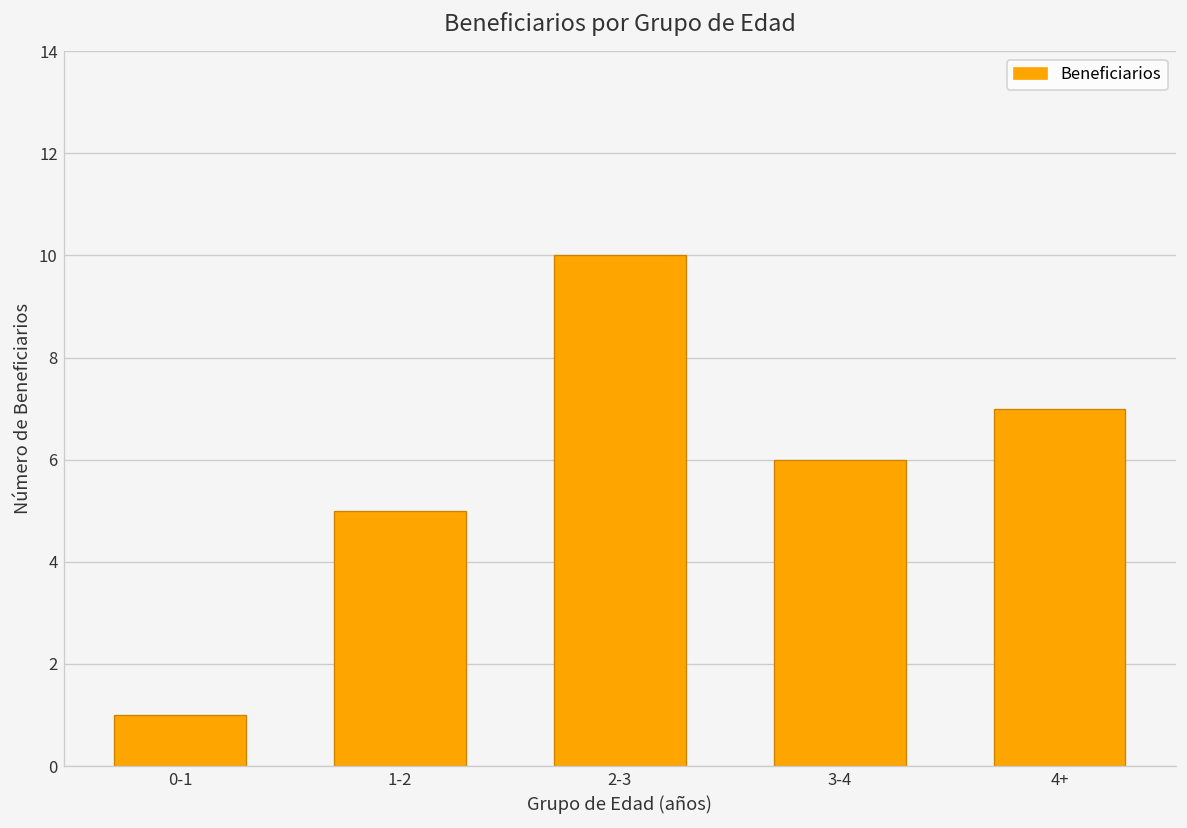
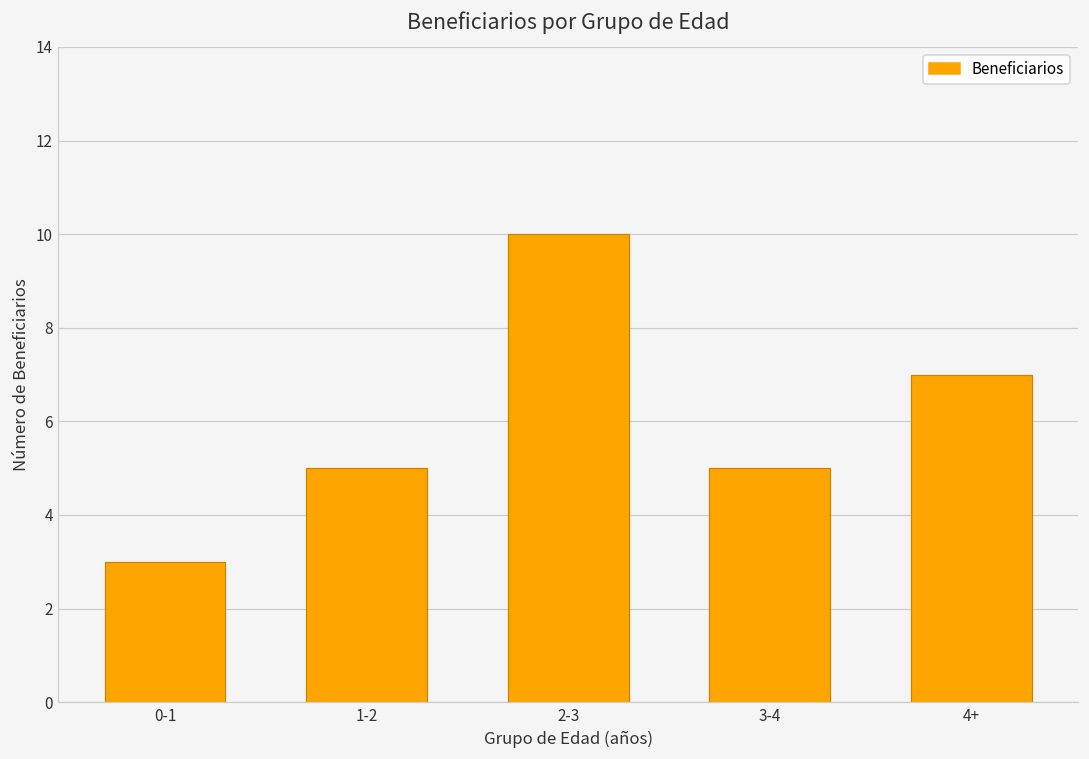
0-1: 1 -> 3
3-4: 6 -> 5
